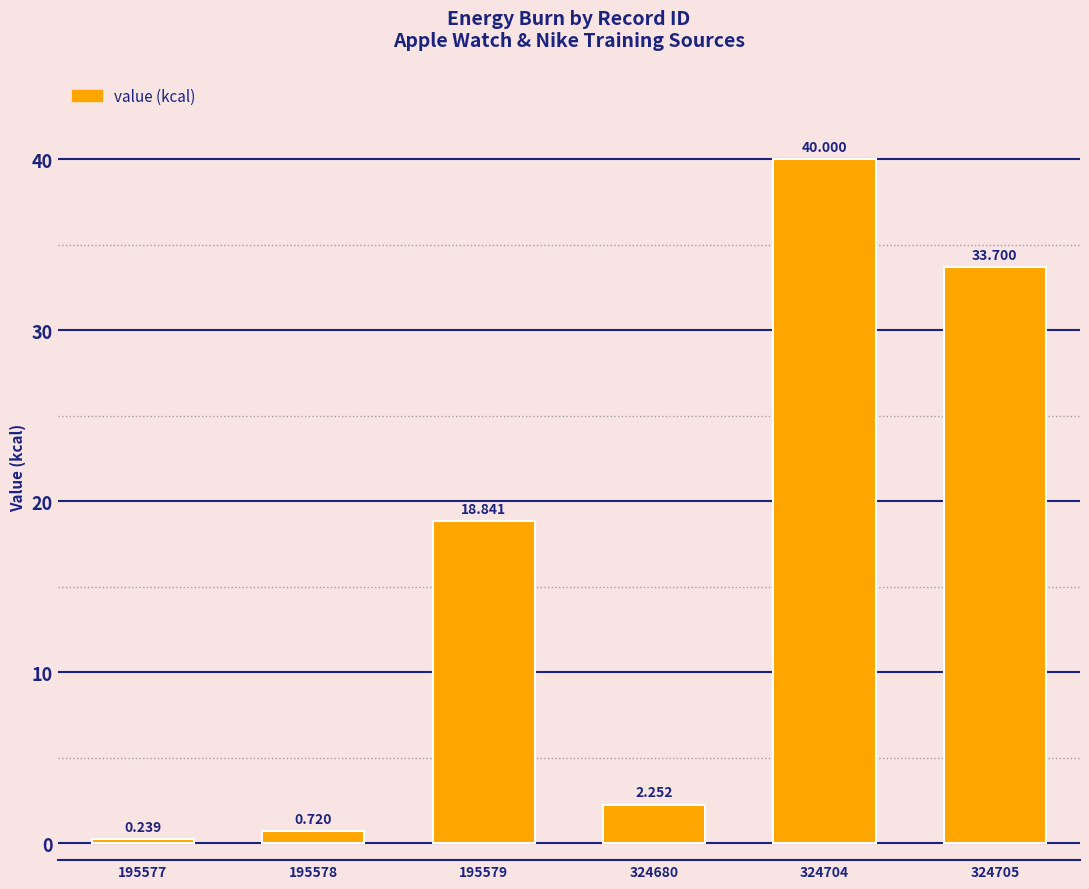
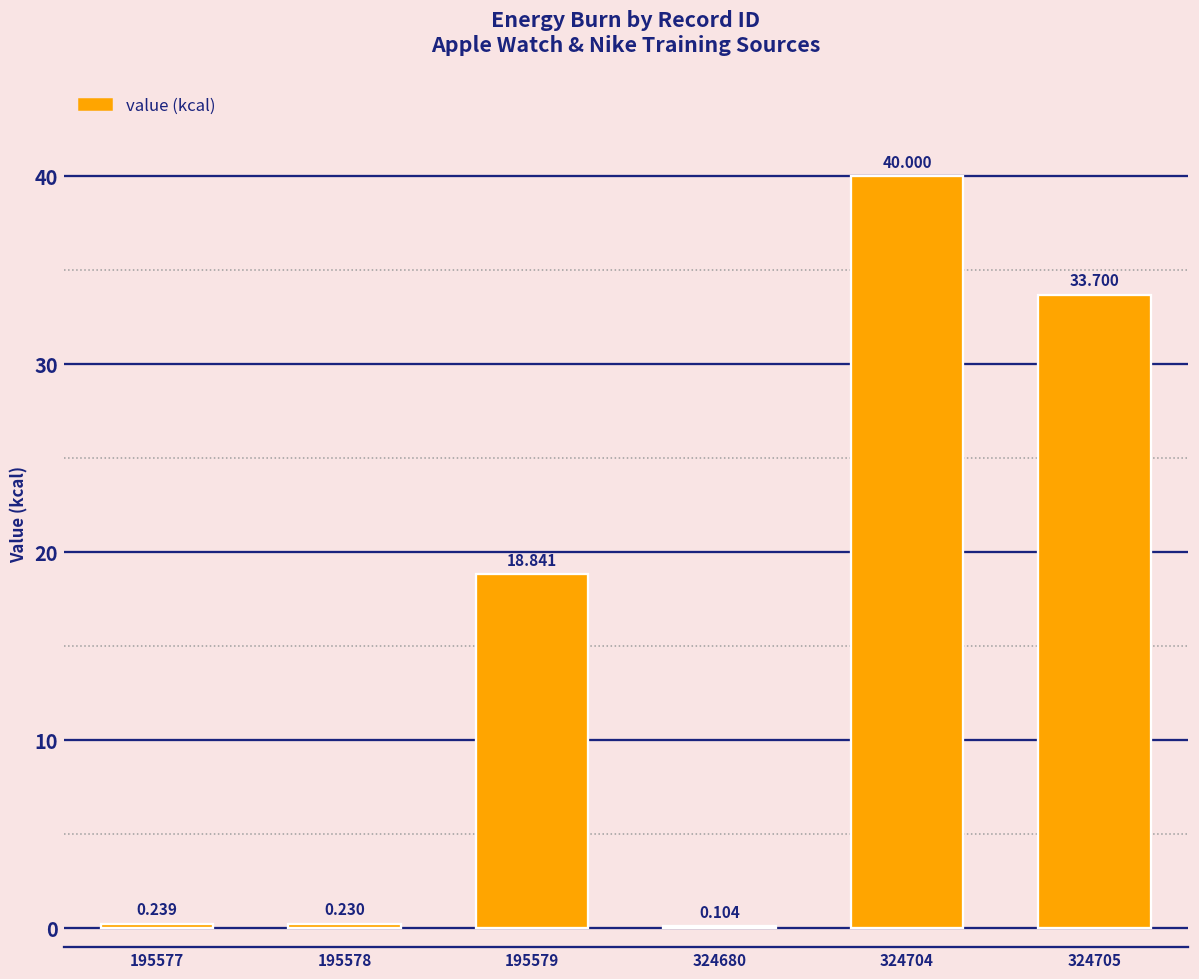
195578: 0.720 -> 0.230
324680: 2.252 -> 0.104
